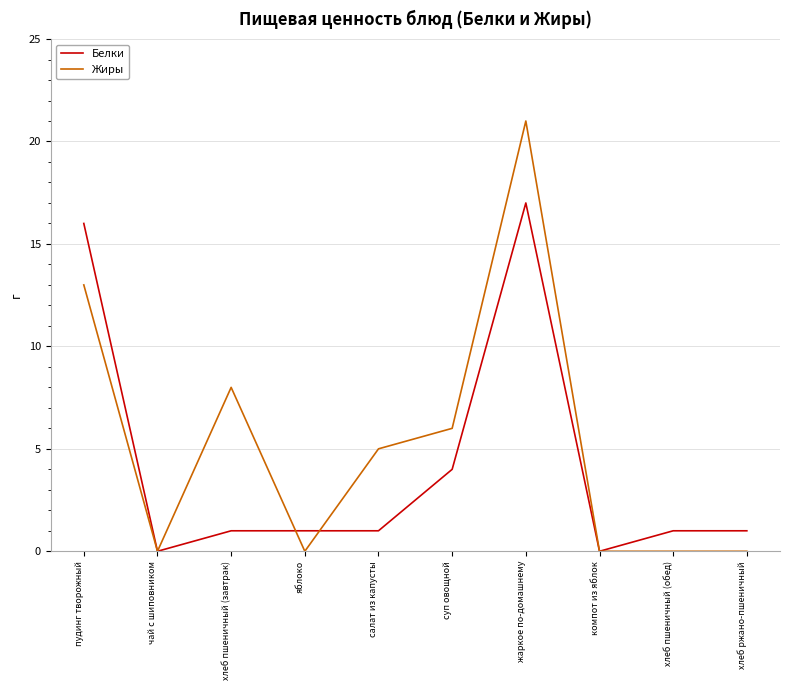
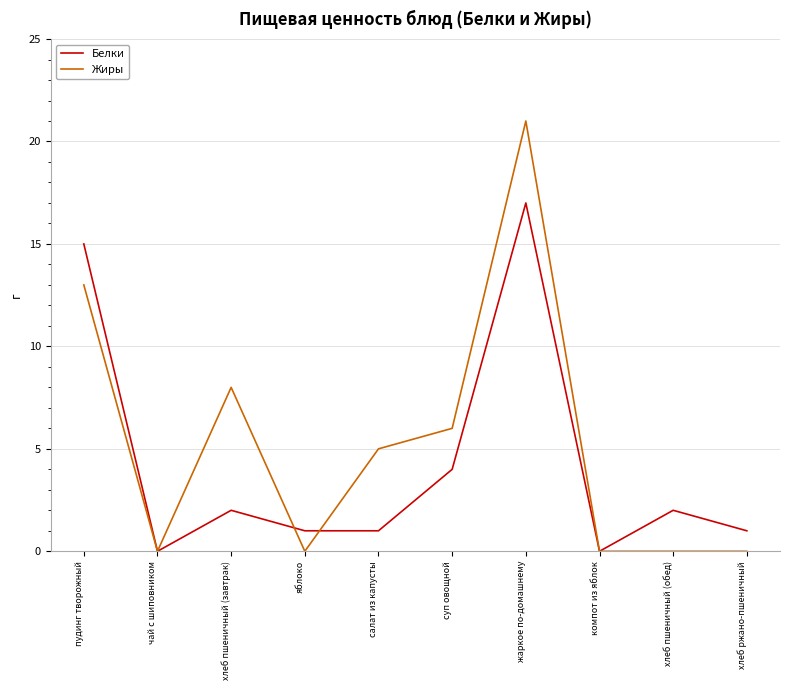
Белки, пудинг творожный: 16 -> 15
Белки, хлеб пшеничный (завтрак): 1 -> 2
Белки, хлеб пшеничный (обед): 1 -> 2
